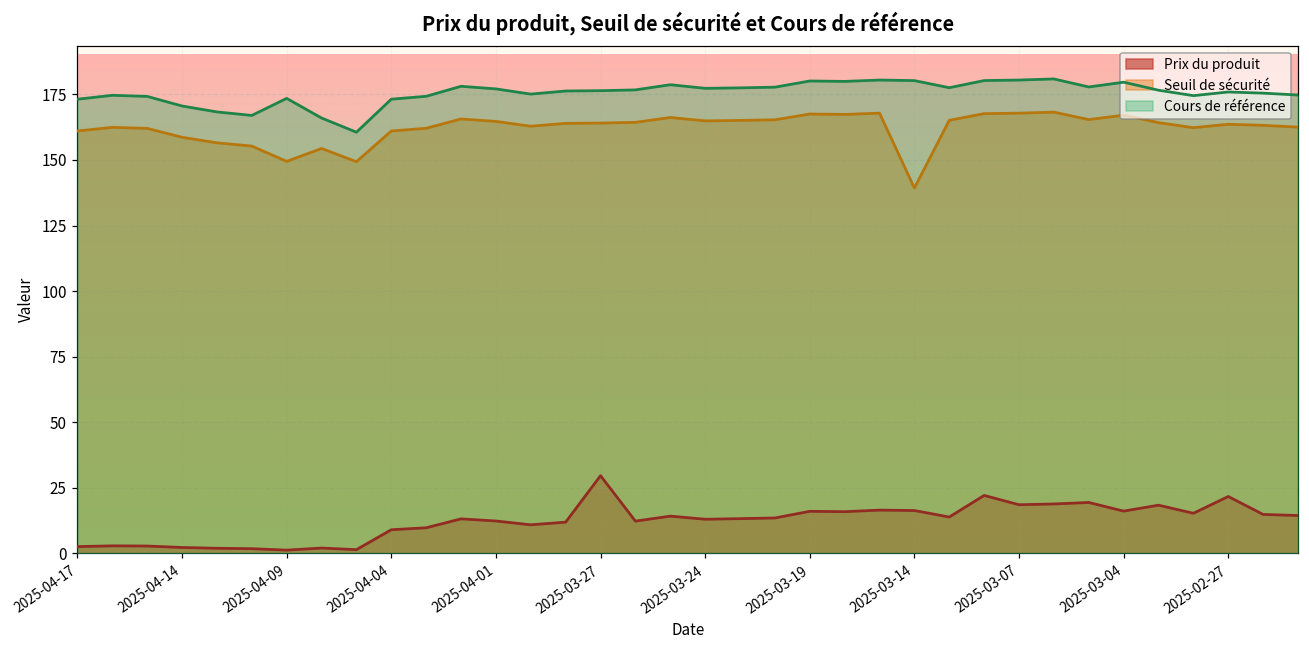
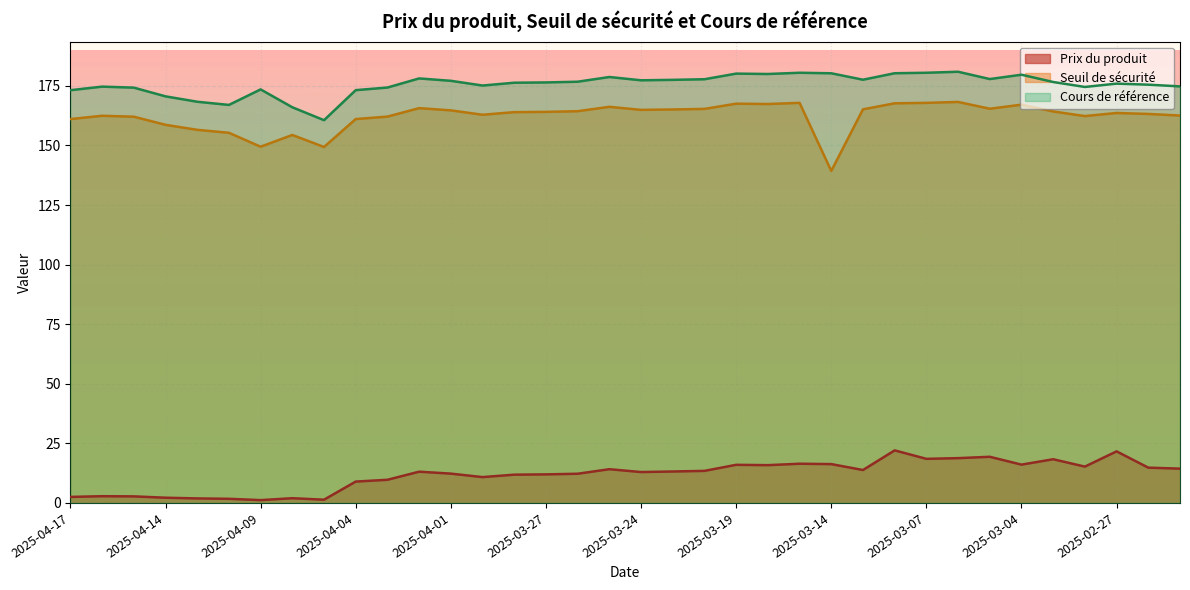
Prix du produit, 2025-03-27: 30 -> 12
